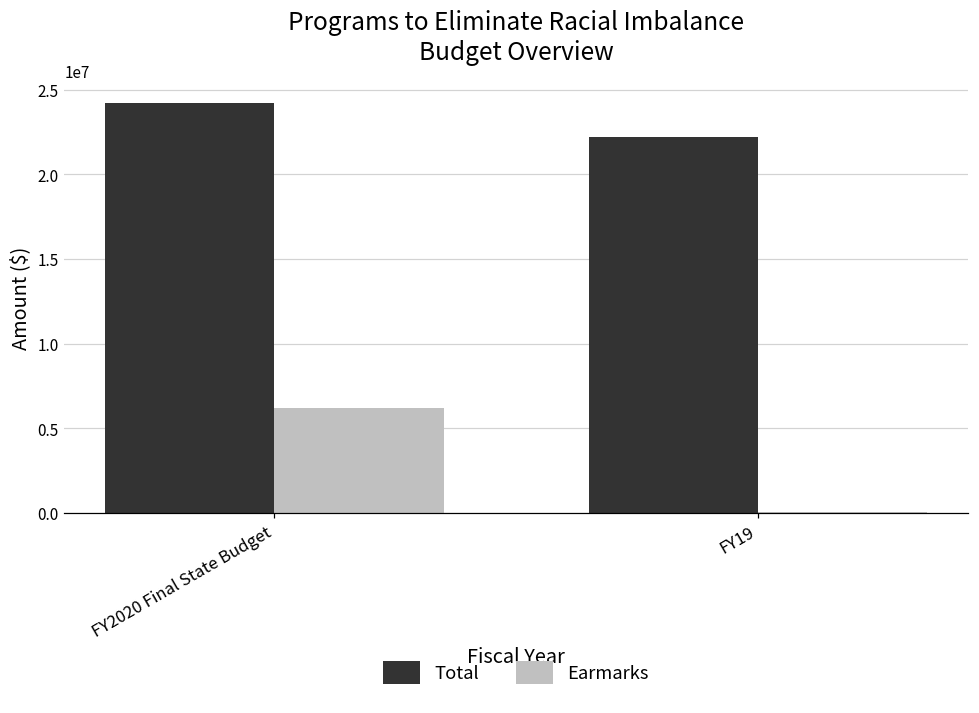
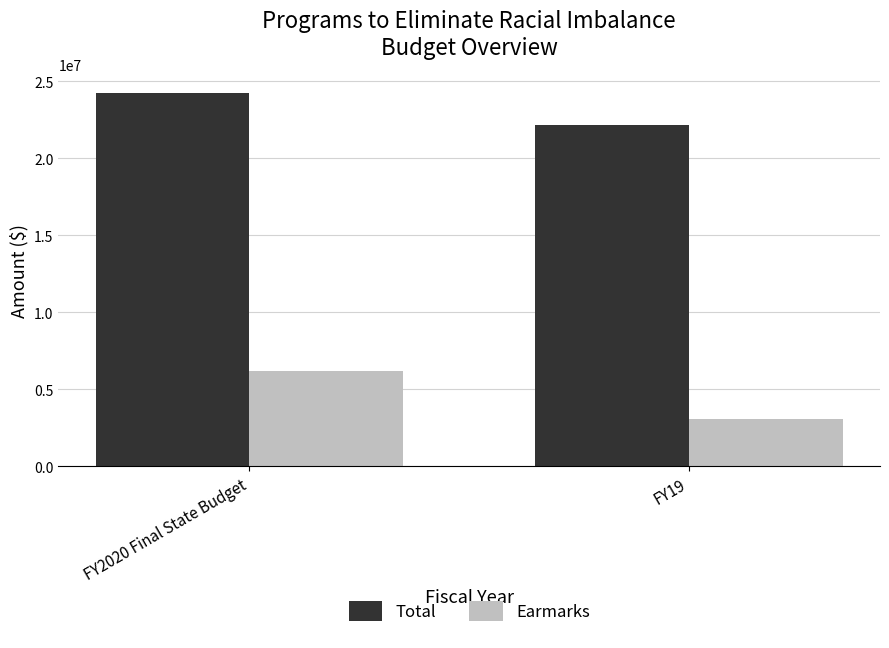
Earmarks, FY19: 0 -> 3100000
